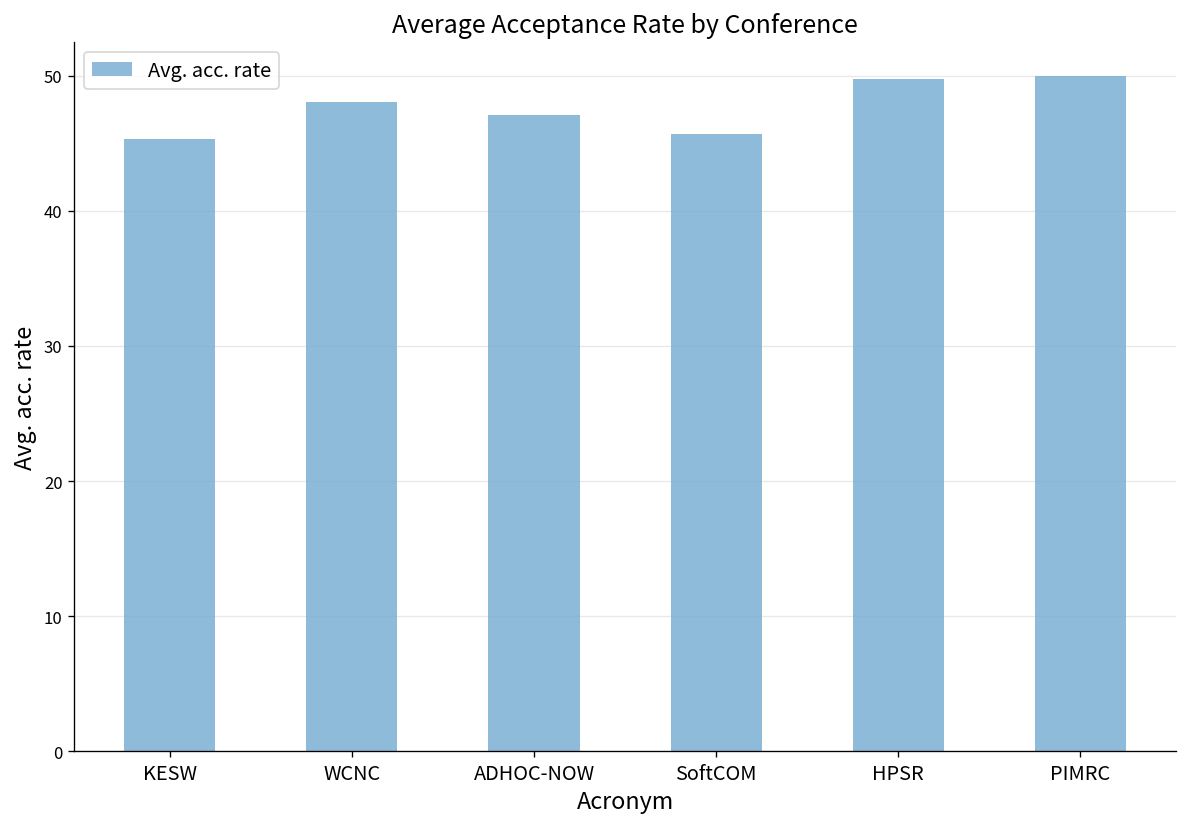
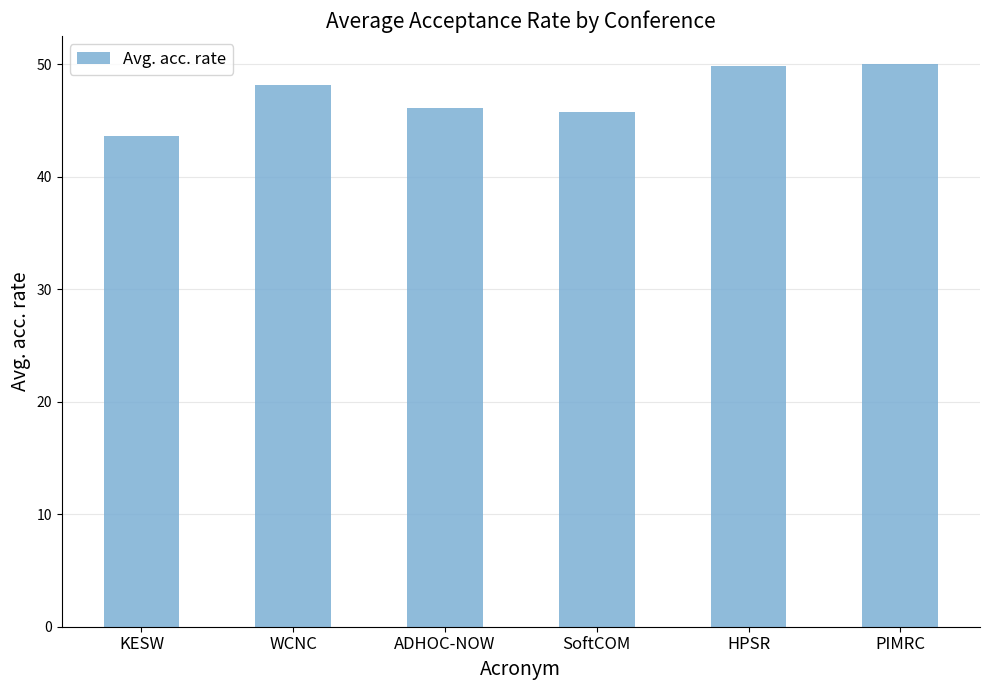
KESW: 45.3 -> 43.6
ADHOC-NOW: 47.1 -> 46.1
